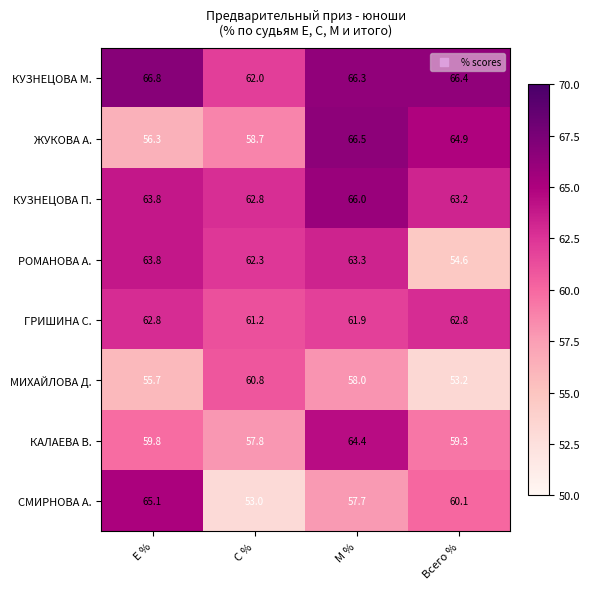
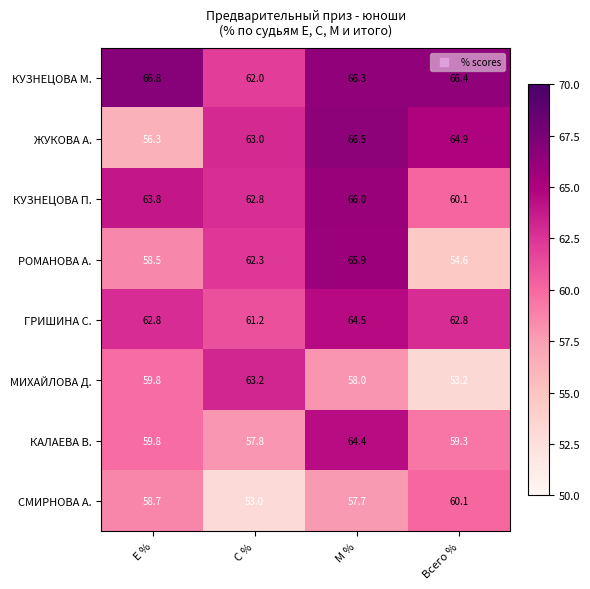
ЖУКОВА А., С %: 58.7 -> 63.0
КУЗНЕЦОВА П., Всего %: 63.2 -> 60.1
РОМАНОВА А., Е %: 63.8 -> 58.5
РОМАНОВА А., М %: 63.3 -> 65.9
ГРИШИНА С., М %: 61.9 -> 64.5
МИХАЙЛОВА Д., Е %: 55.7 -> 59.8
МИХАЙЛОВА Д., С %: 60.8 -> 63.2
СМИРНОВА А., Е %: 65.1 -> 58.7
